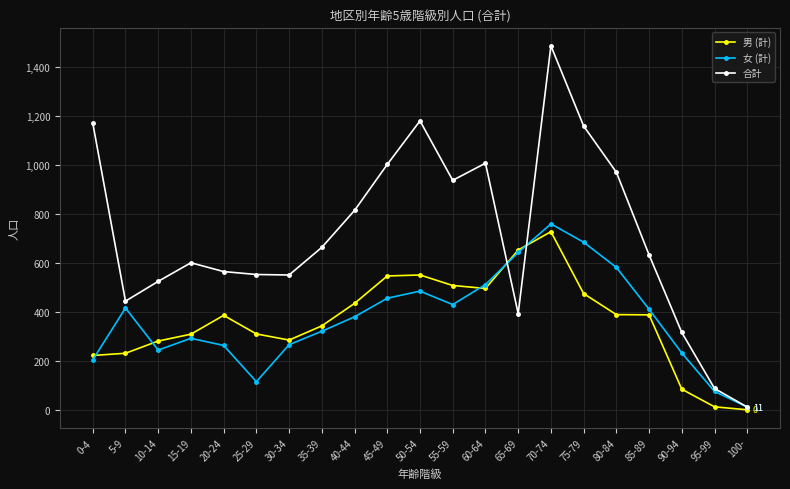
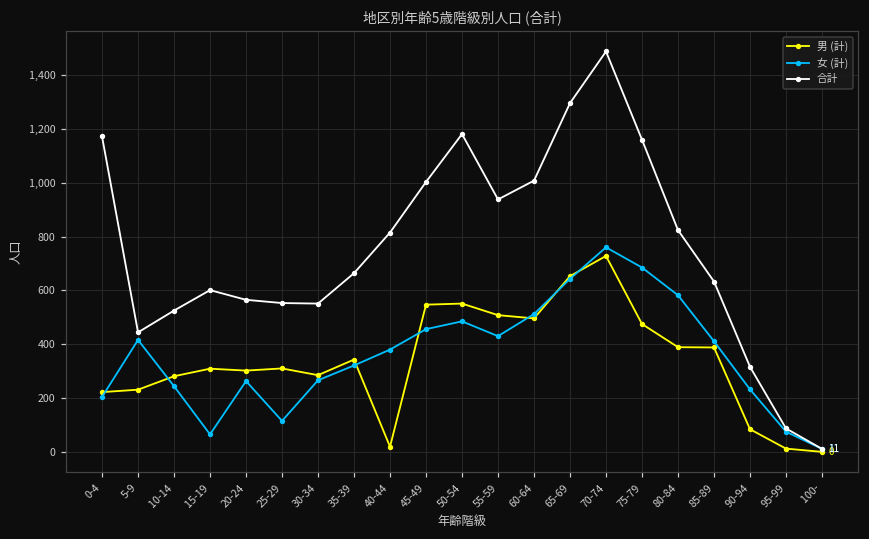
女 (計), 15-19: 290 -> 70
男 (計), 20-24: 390 -> 300
男 (計), 40-44: 440 -> 20
合計, 65-69: 390 -> 1,300
合計, 80-84: 970 -> 820
